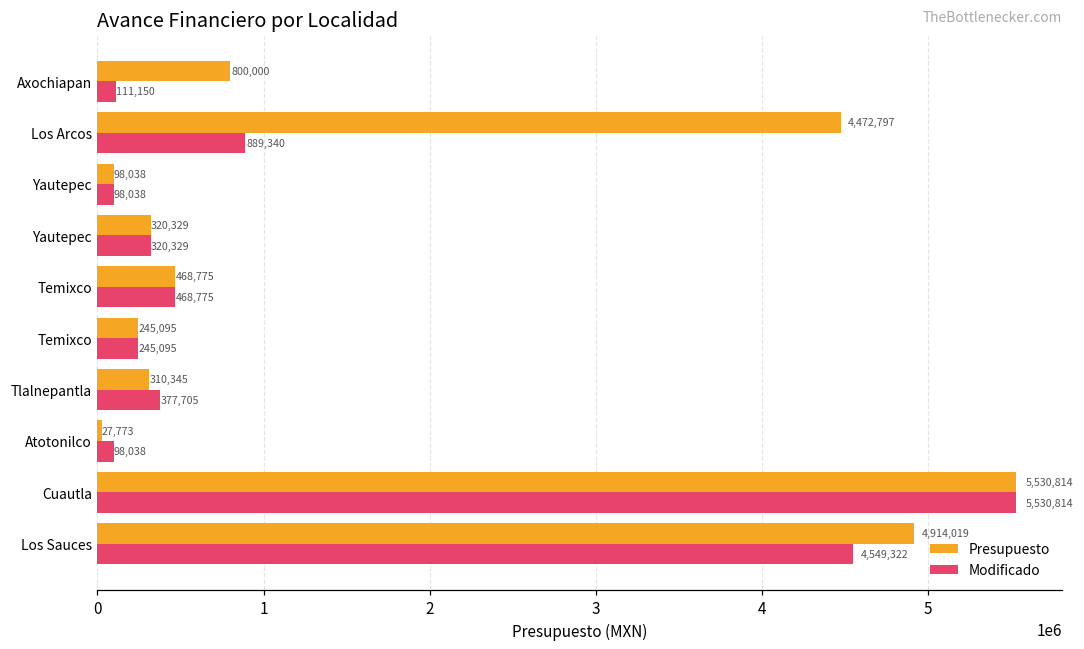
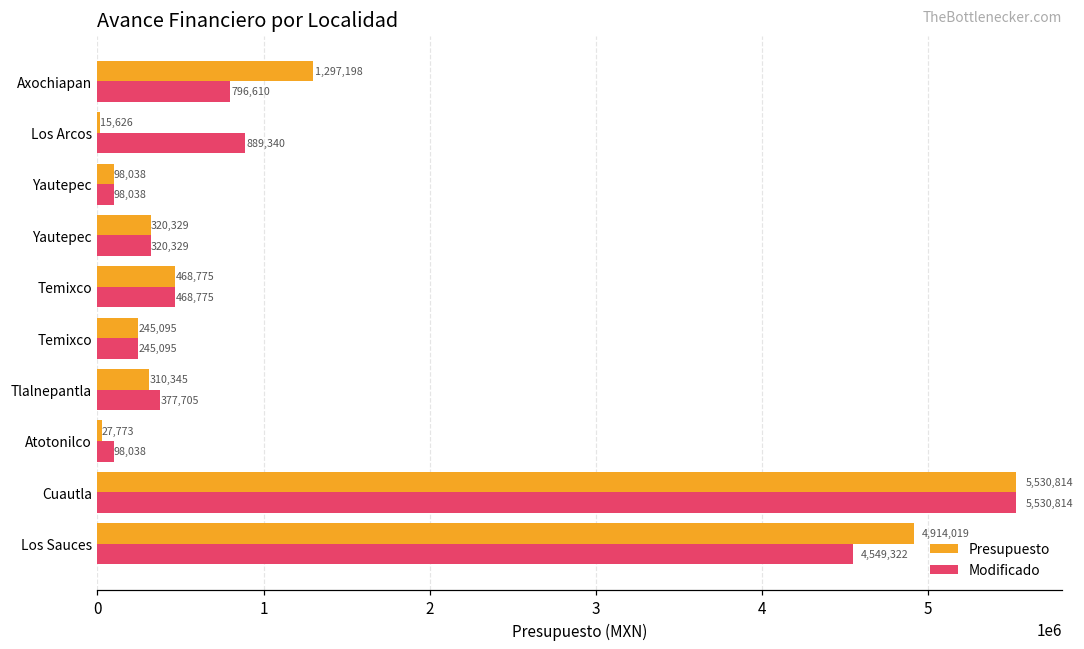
Presupuesto, Axochiapan: 800,000 -> 1,297,198
Modificado, Axochiapan: 111,150 -> 796,610
Presupuesto, Los Arcos: 4,472,797 -> 15,626
